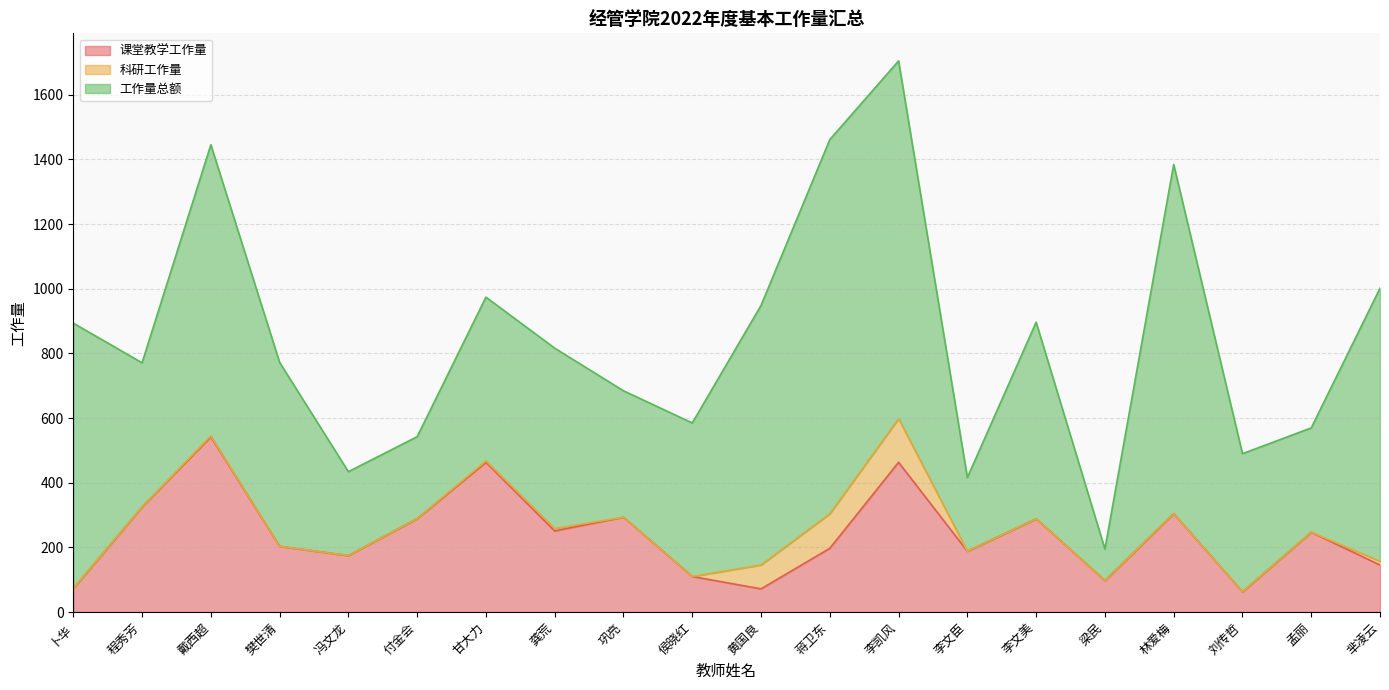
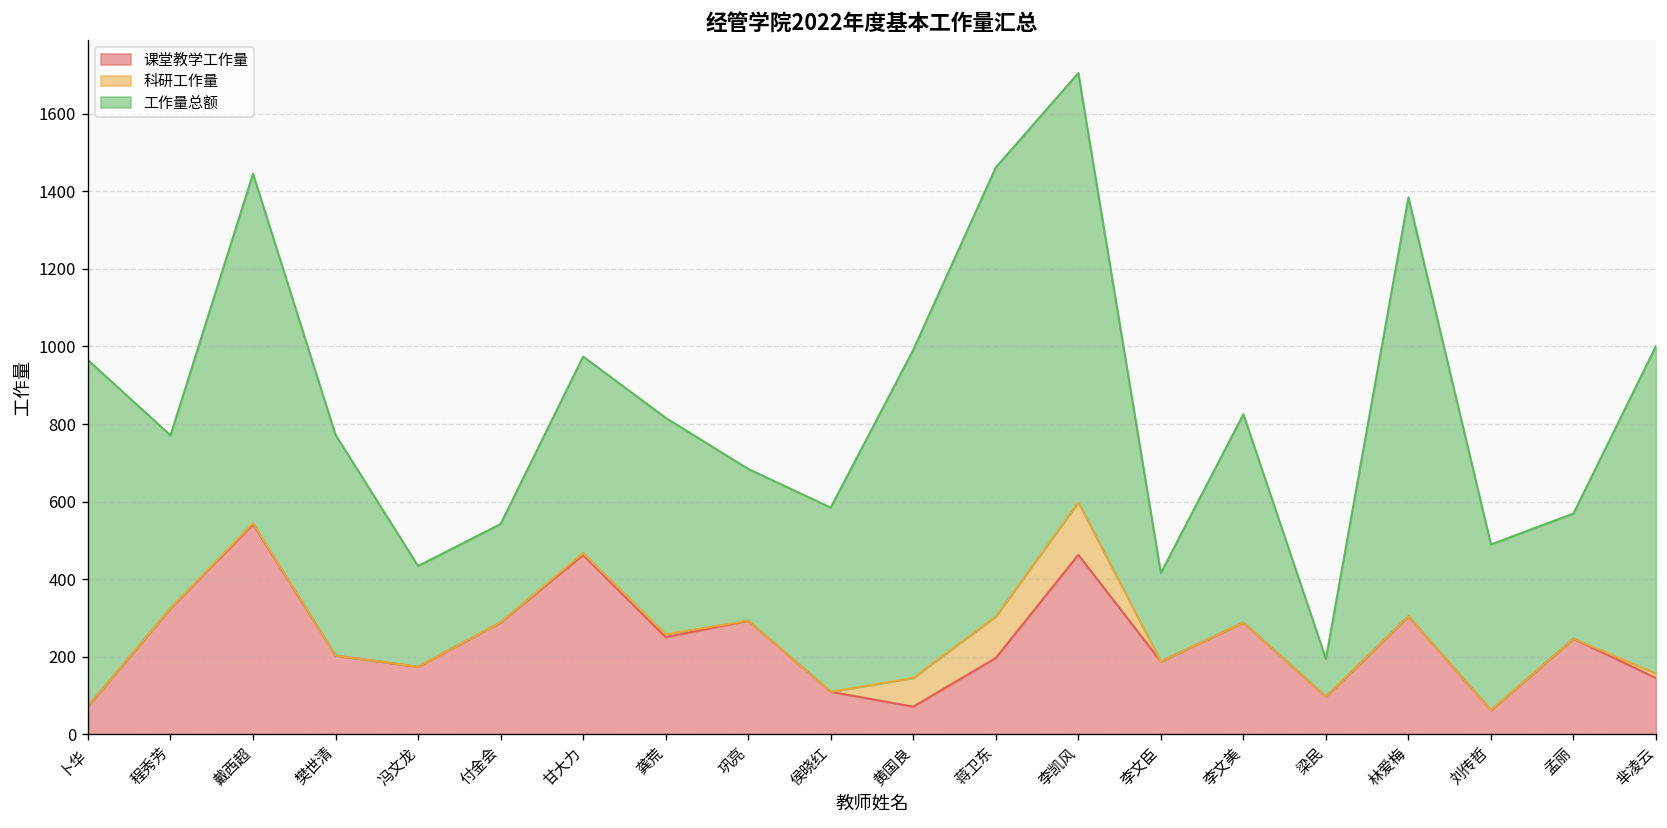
工作量总额, 卜华: 820 -> 890
工作量总额, 黄国良: 800 -> 850
工作量总额, 李文美: 610 -> 540
